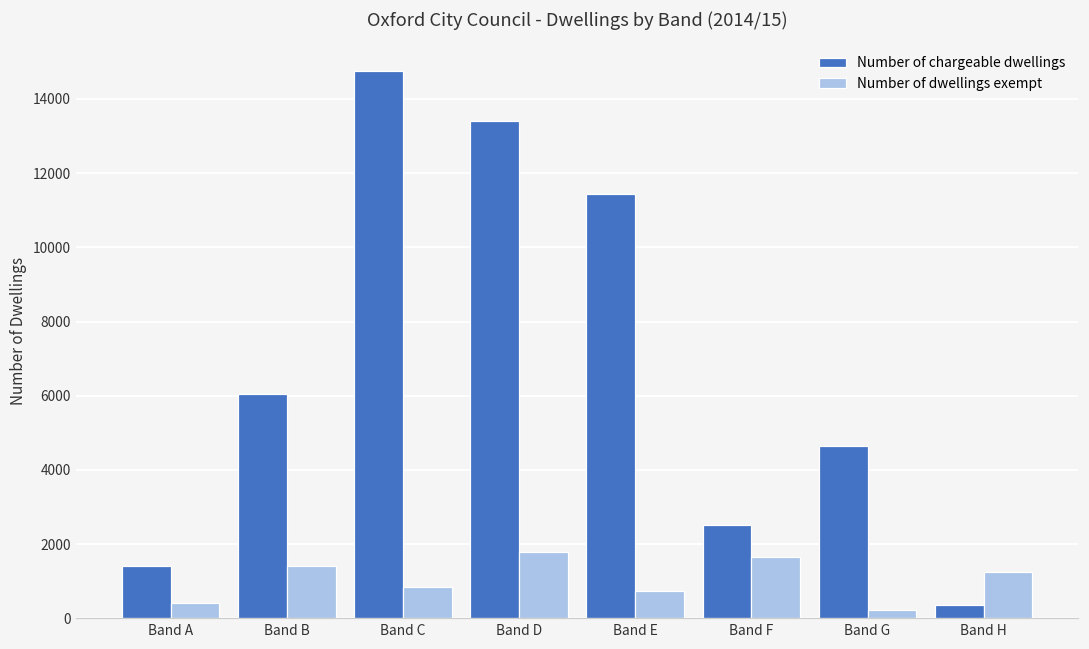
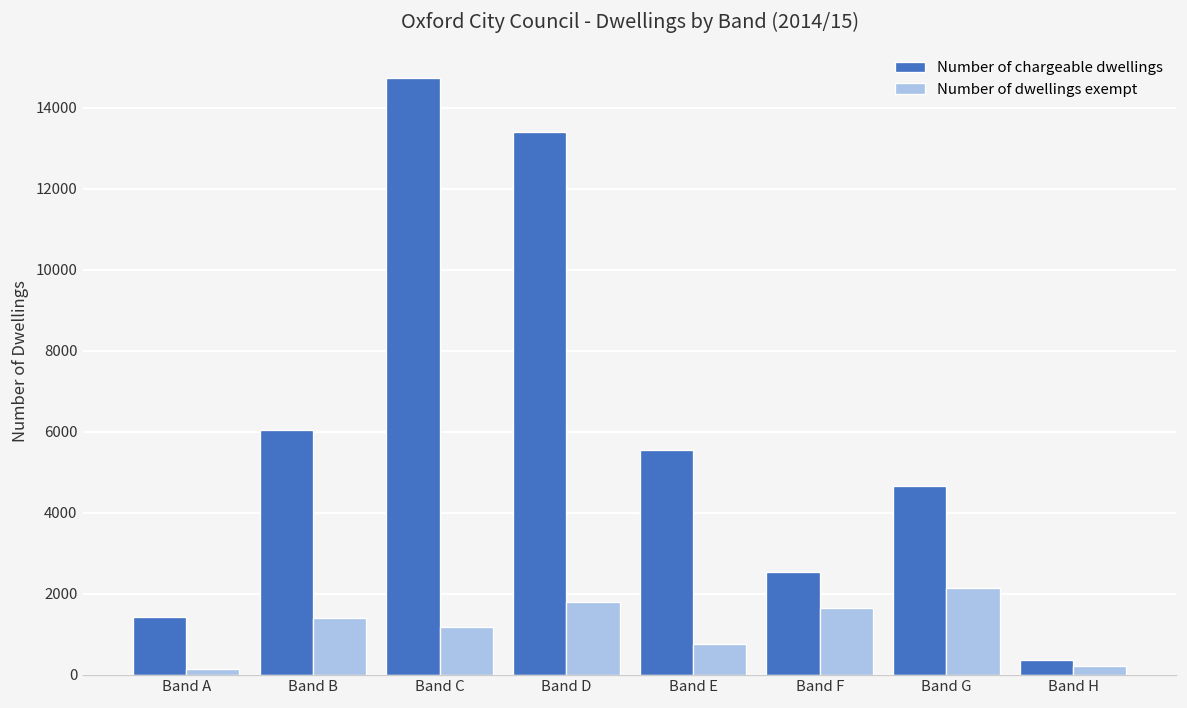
Number of dwellings exempt, Band A: 400 -> 100
Number of dwellings exempt, Band C: 900 -> 1200
Number of chargeable dwellings, Band E: 11400 -> 5600
Number of dwellings exempt, Band G: 200 -> 2100
Number of dwellings exempt, Band H: 1200 -> 200
